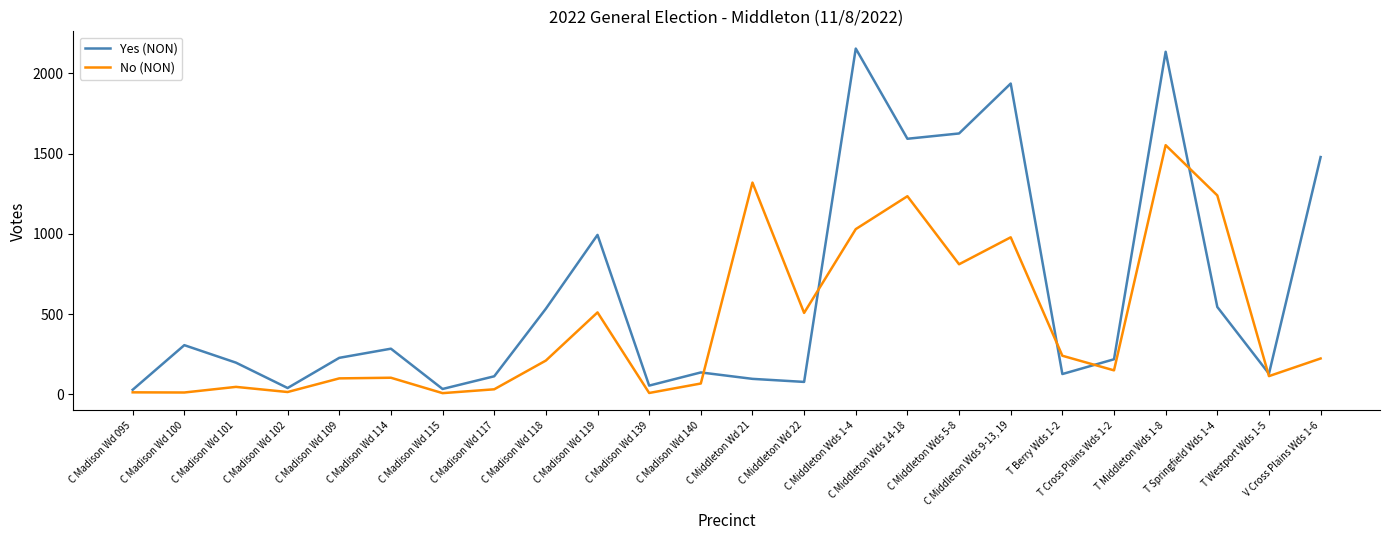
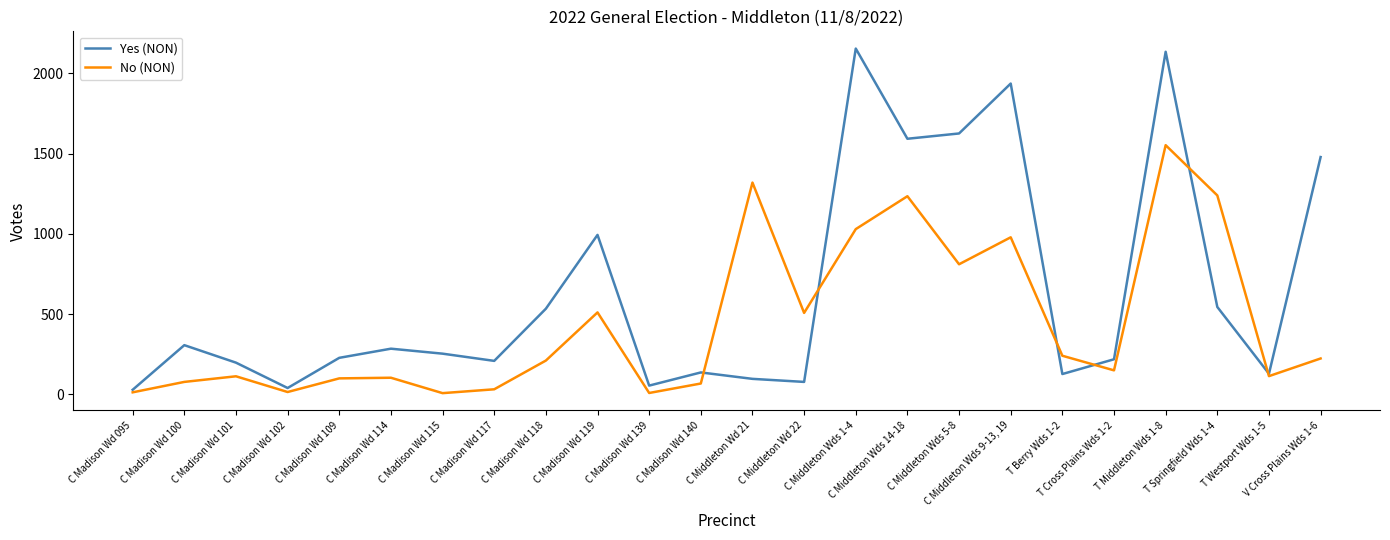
No (NON), C Madison Wd 100: 10 -> 80
No (NON), C Madison Wd 101: 50 -> 110
Yes (NON), C Madison Wd 115: 30 -> 250
Yes (NON), C Madison Wd 117: 110 -> 210
